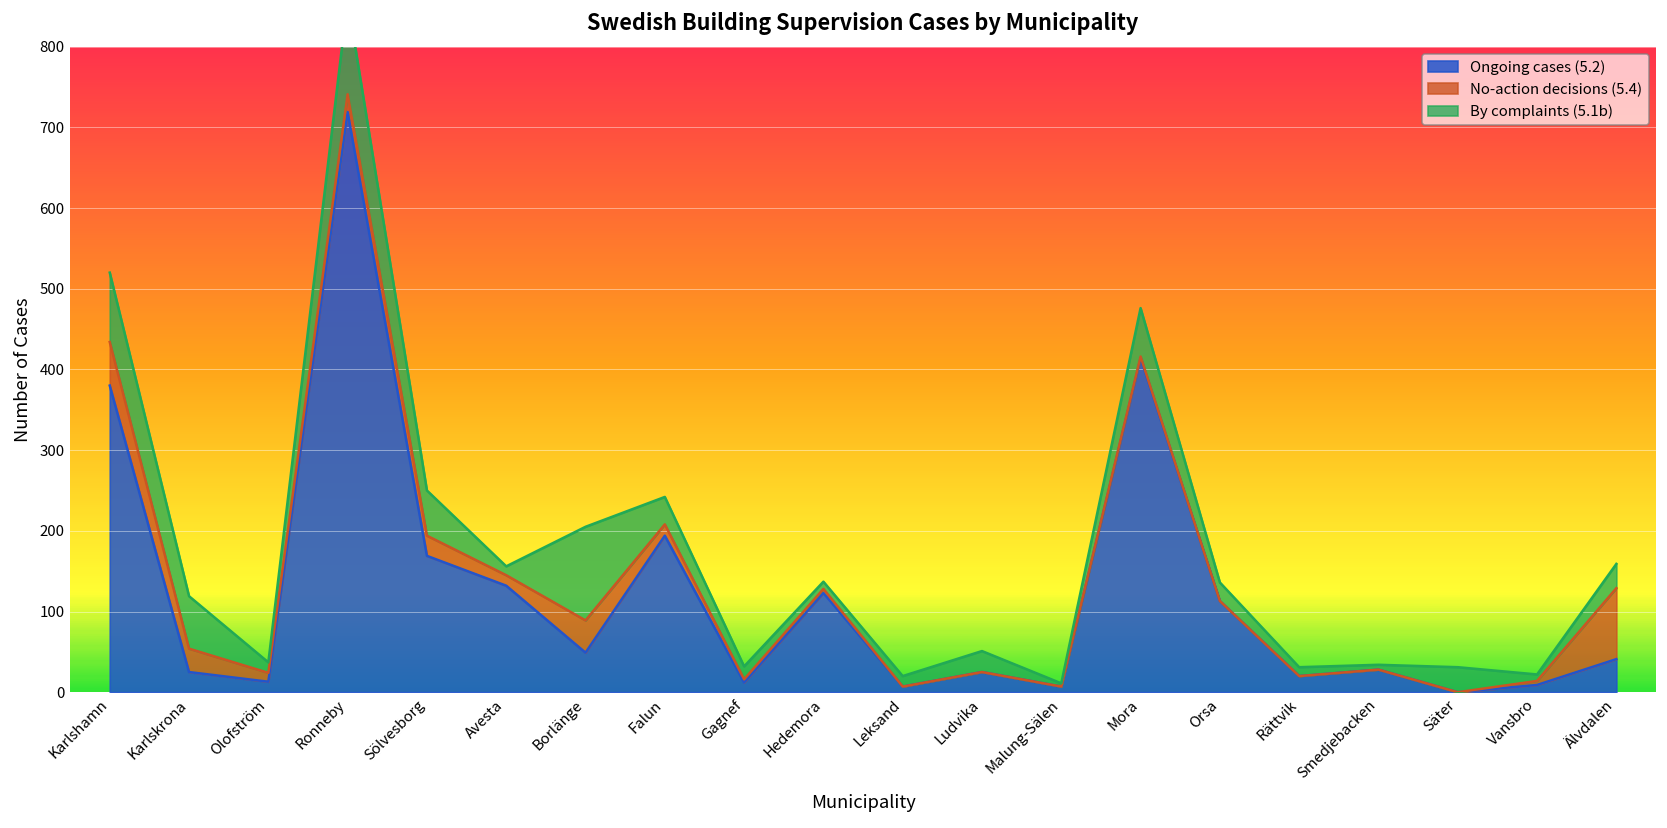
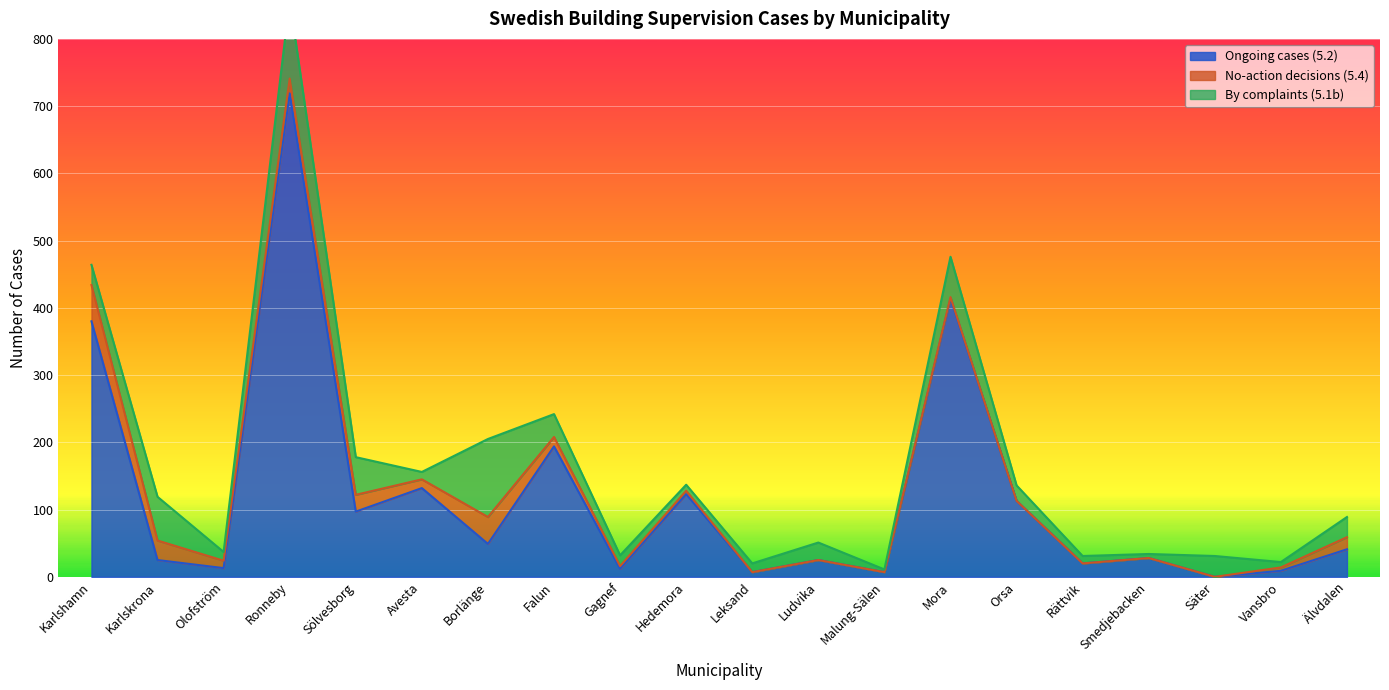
By complaints (5.1b), Karlshamn: 90 -> 30
Ongoing cases (5.2), Sölvesborg: 170 -> 100
No-action decisions (5.4), Älvdalen: 90 -> 20
